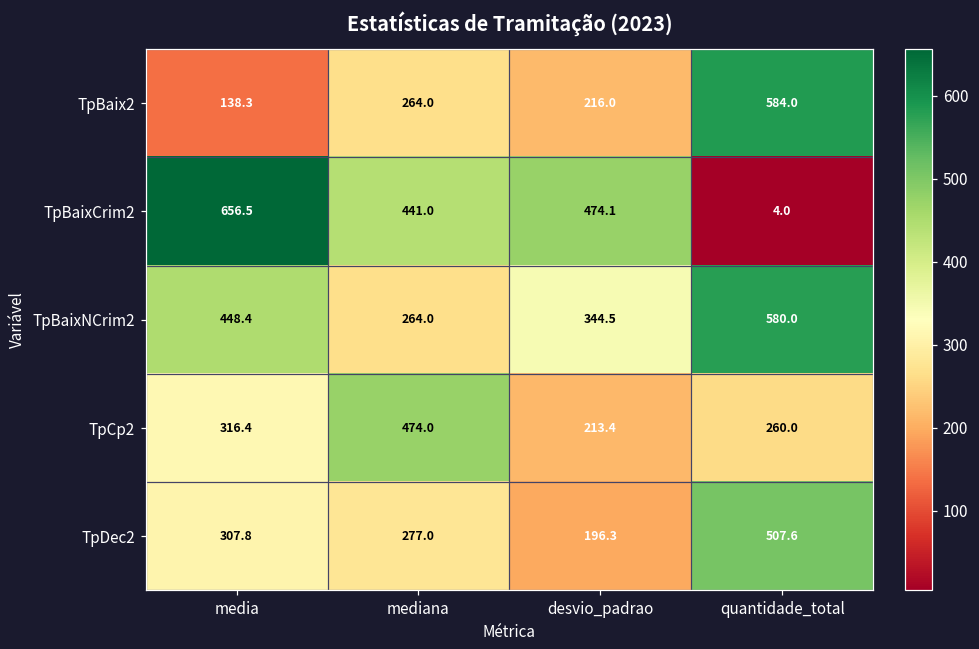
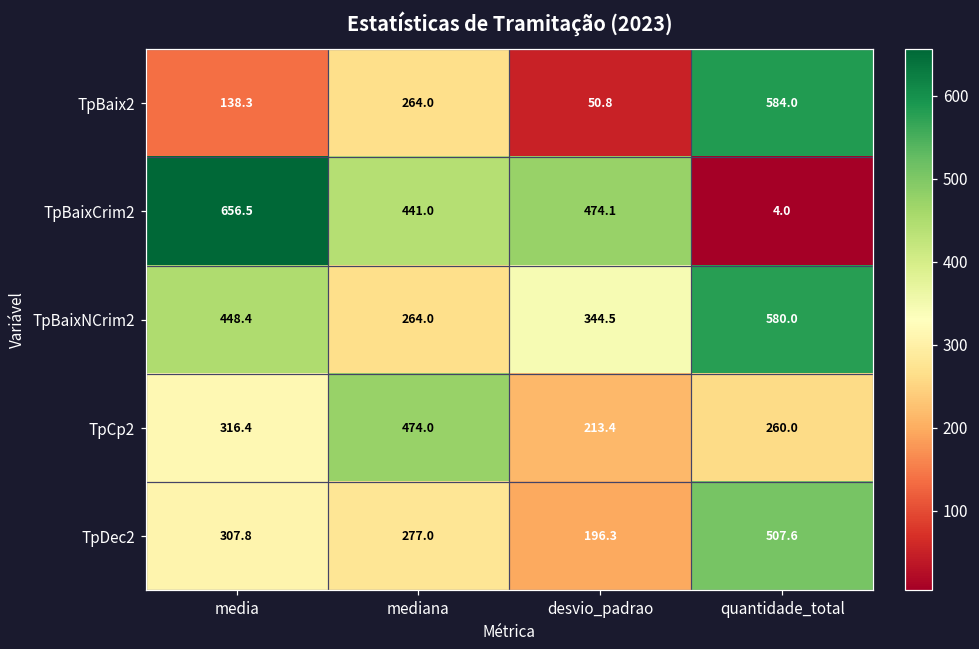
TpBaix2, desvio_padrao: 216.0 -> 50.8
